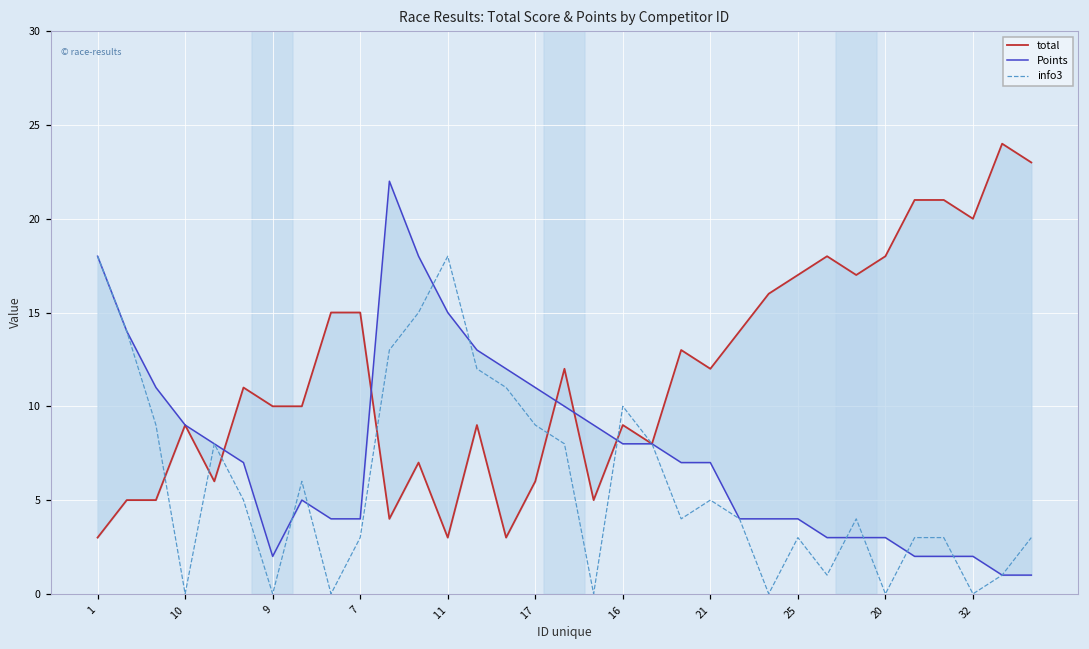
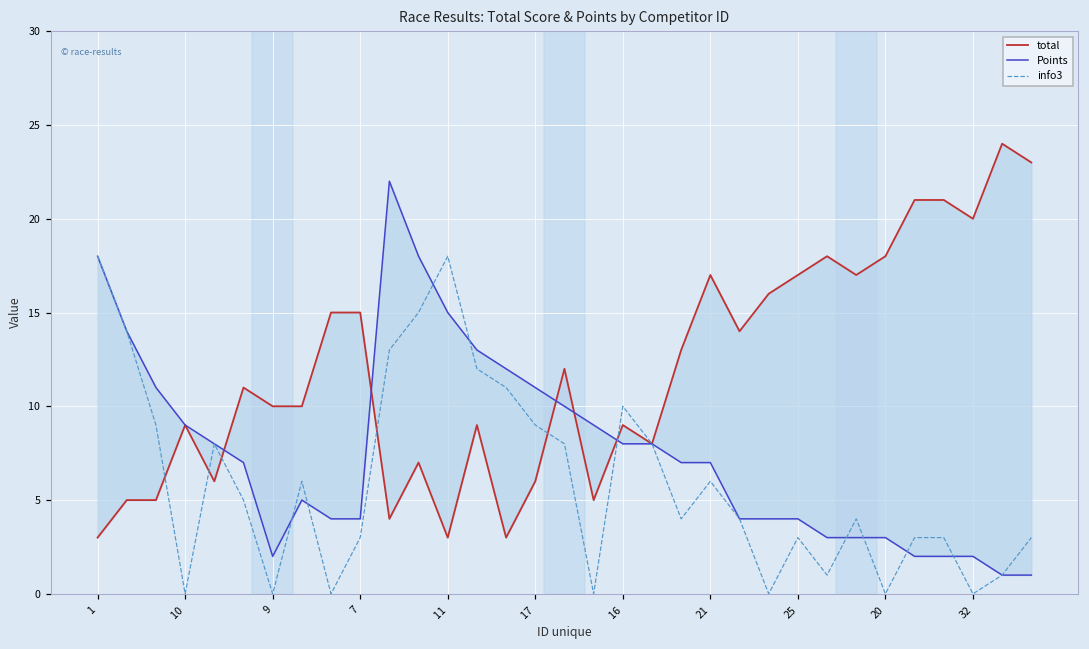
total, 21: 12 -> 17
info3, 21: 5 -> 6
